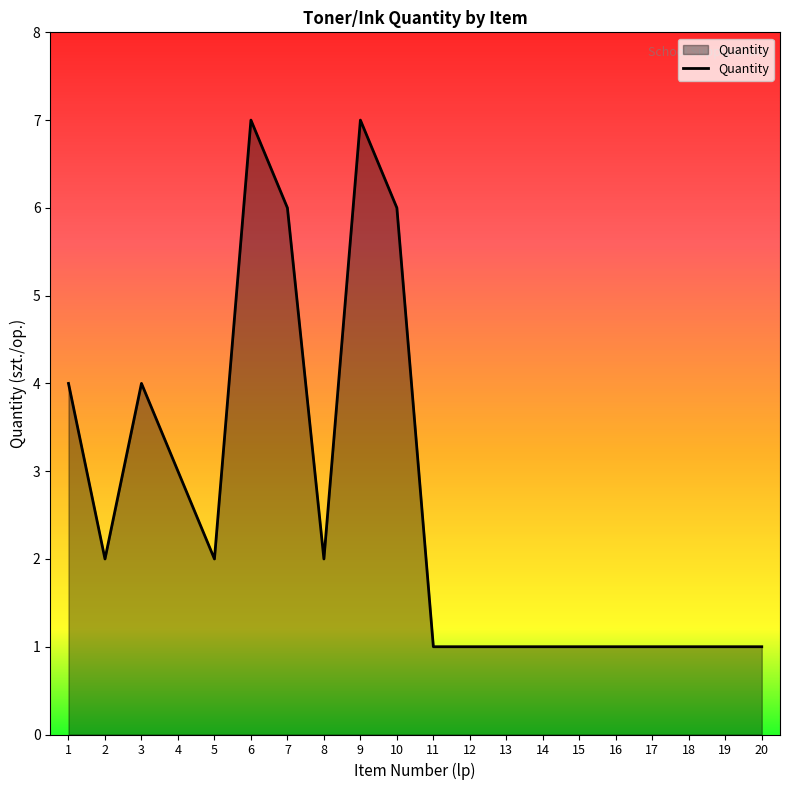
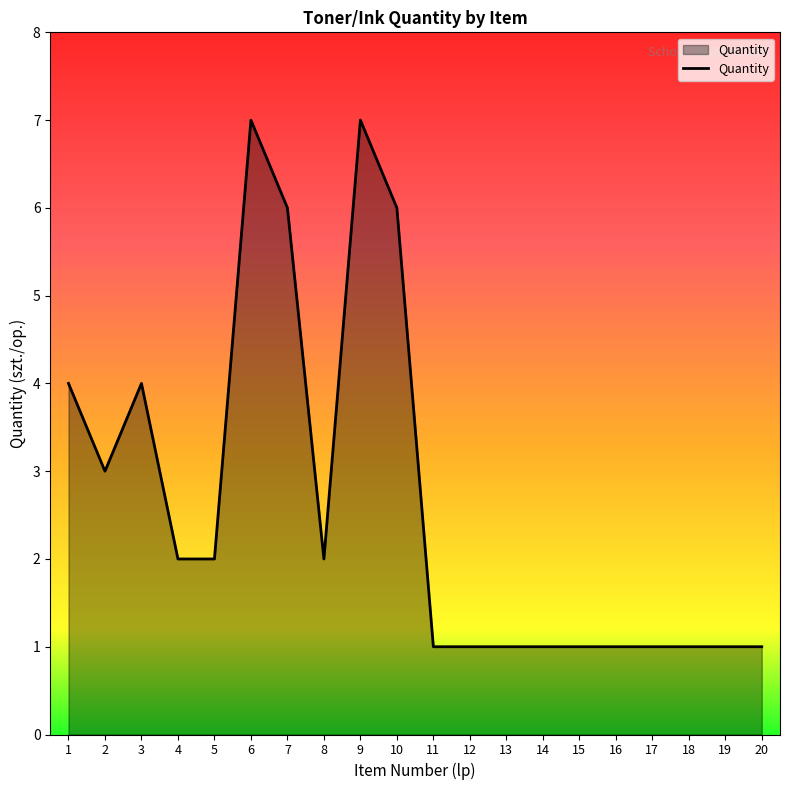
2: 2 -> 3
4: 3 -> 2
